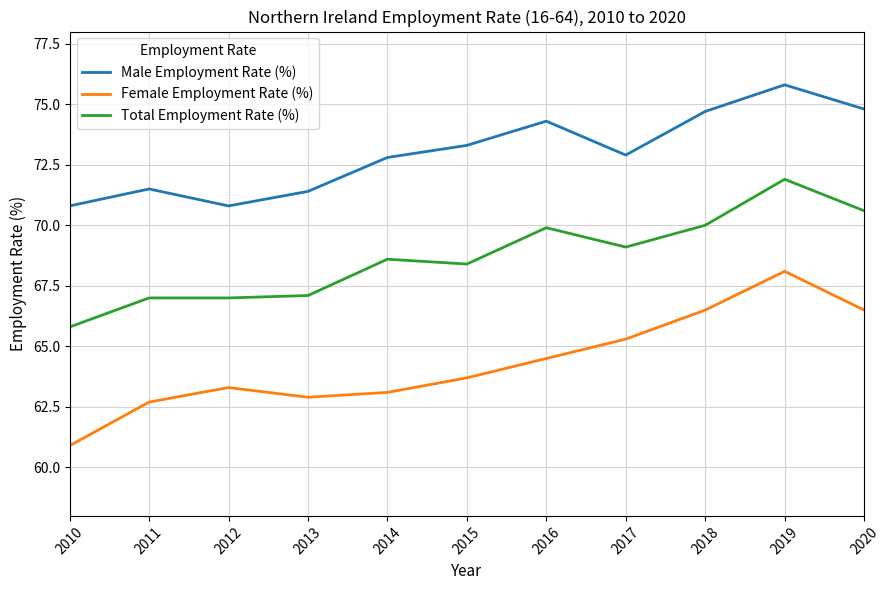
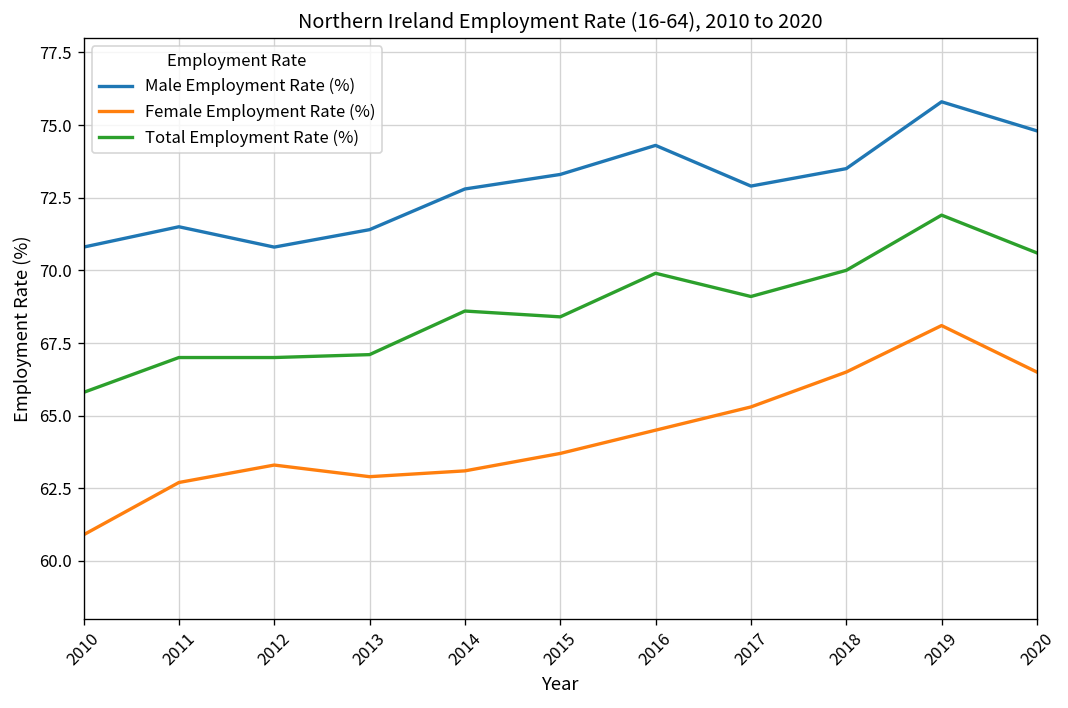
Male Employment Rate (%), 2018: 74.7 -> 73.5
